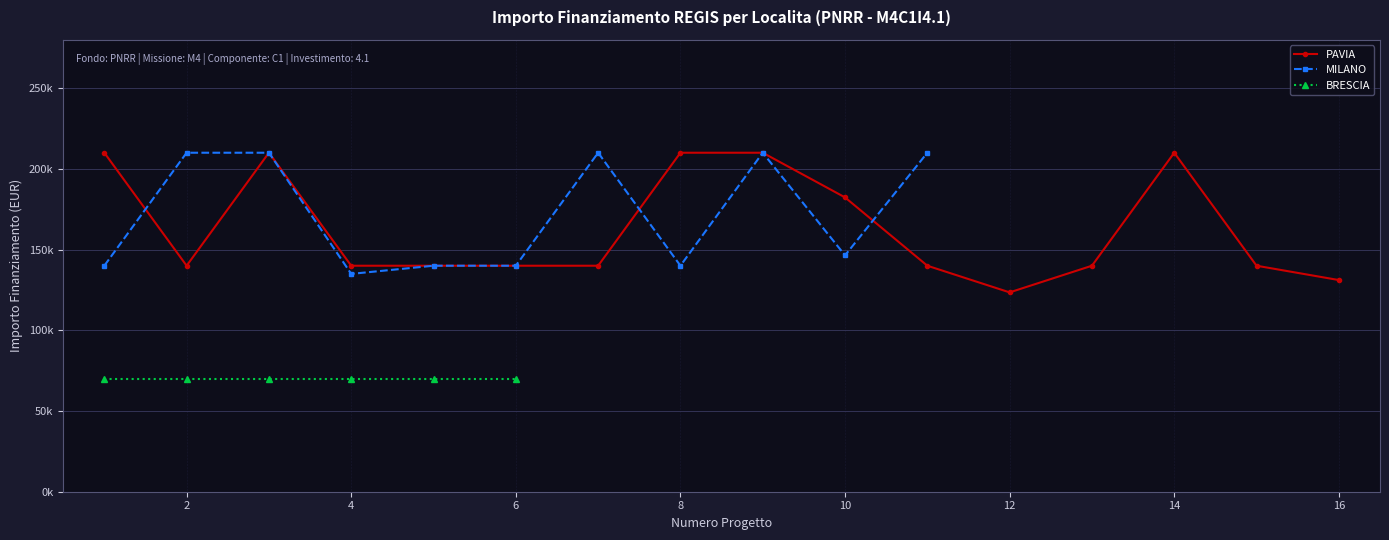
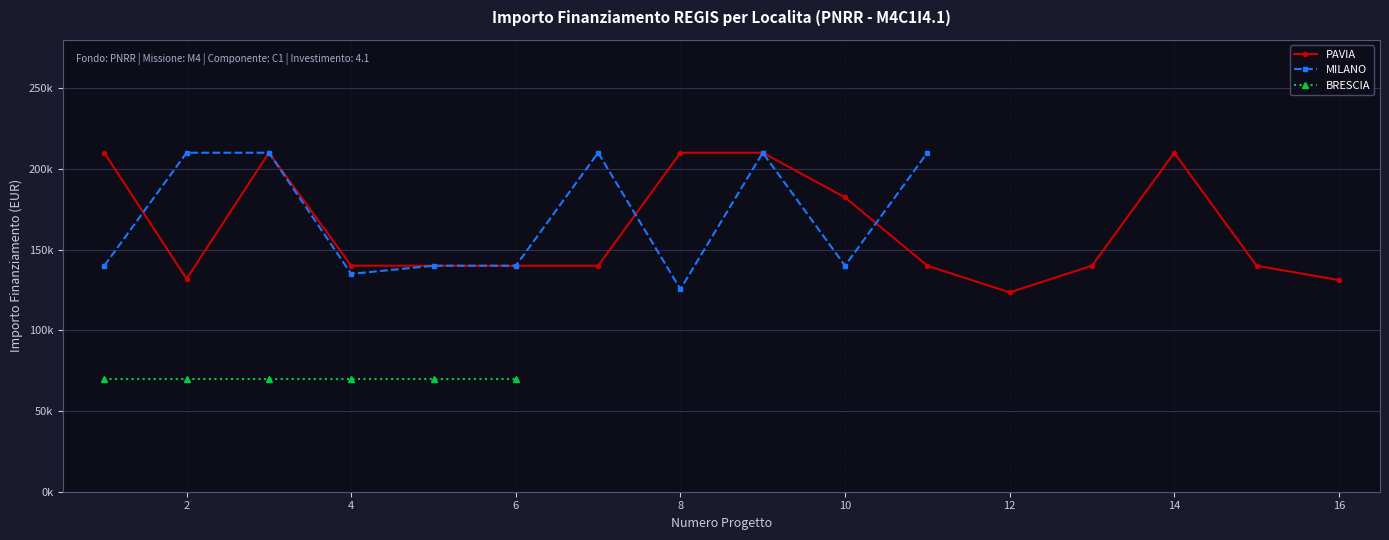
PAVIA, 2: 140000 -> 132000
MILANO, 8: 140000 -> 126000
MILANO, 10: 146000 -> 140000
